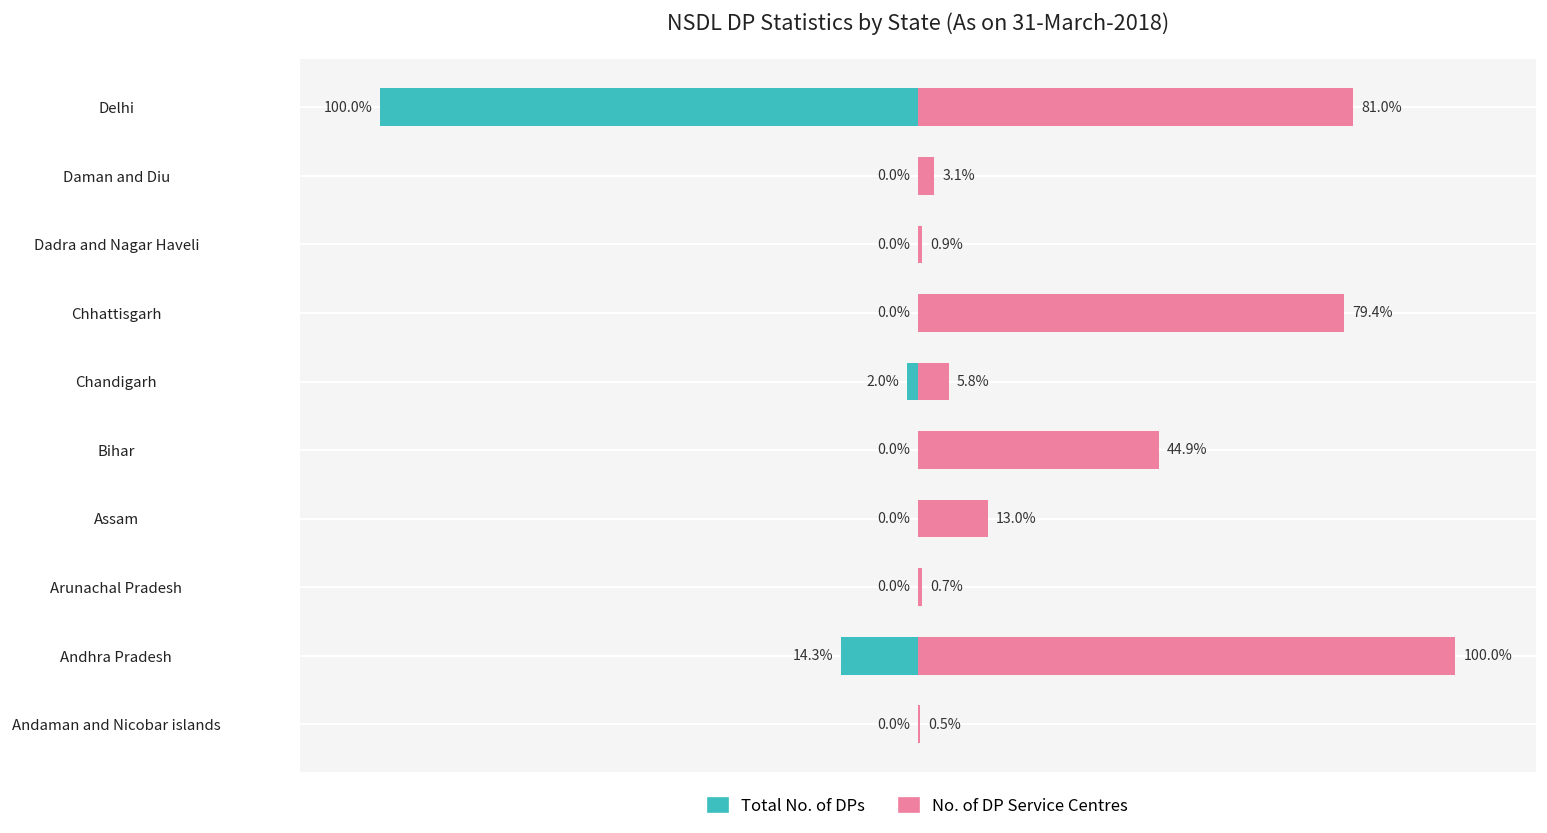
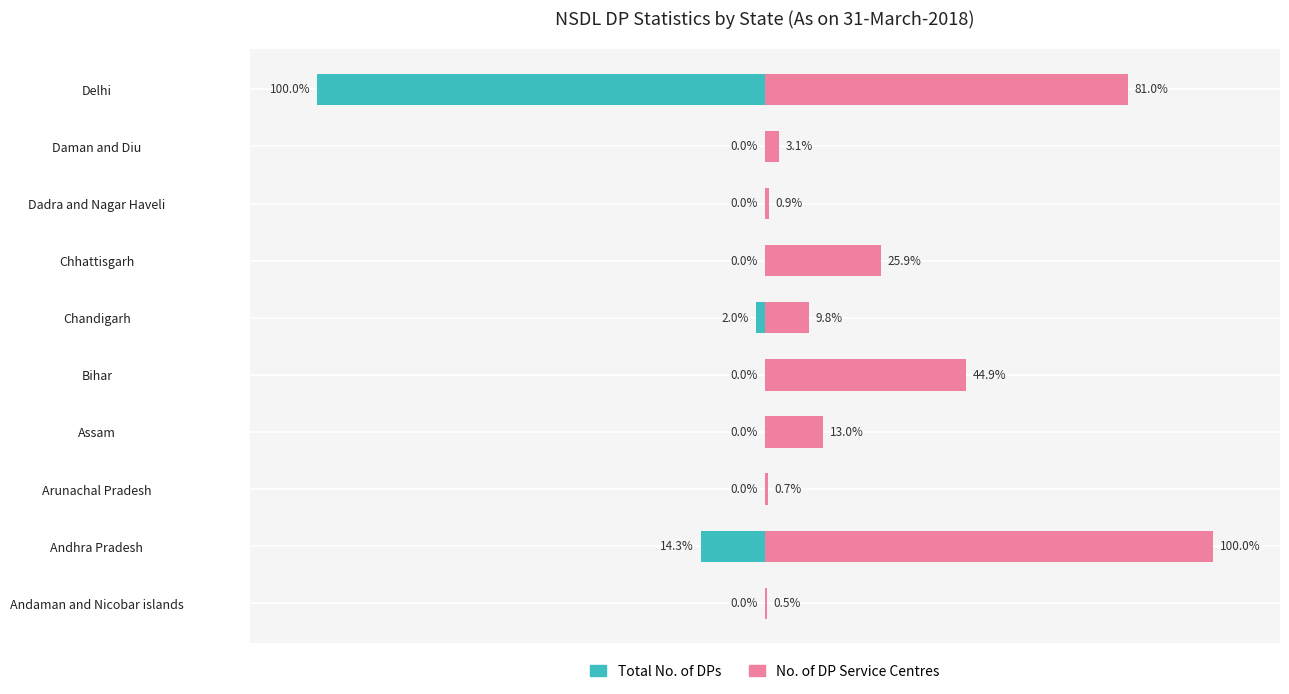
No. of DP Service Centres, Chhattisgarh: 79.4% -> 25.9%
No. of DP Service Centres, Chandigarh: 5.8% -> 9.8%
